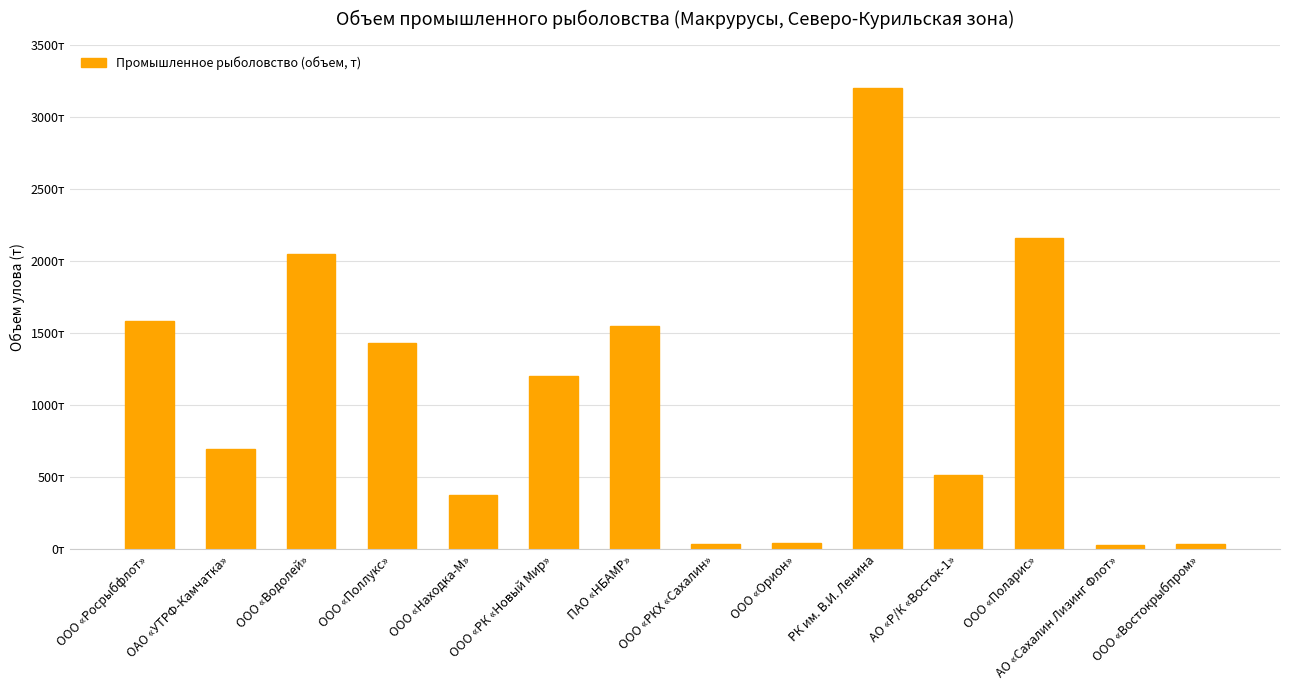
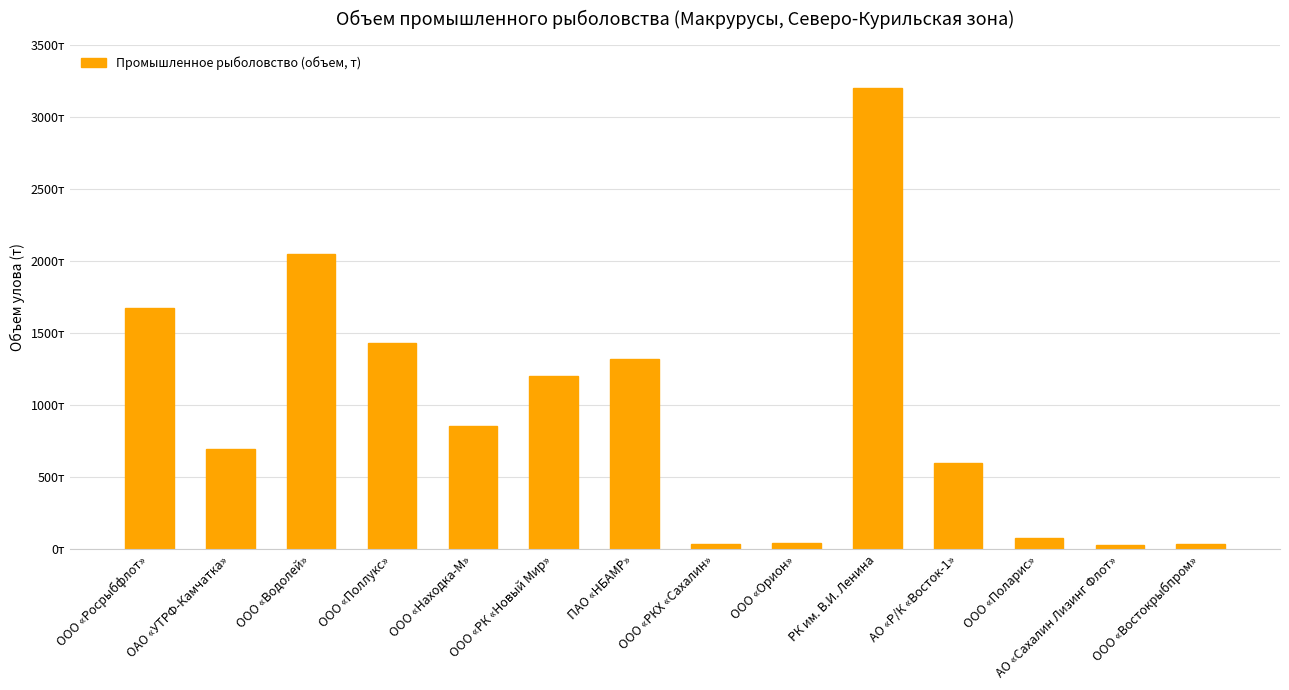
ООО «Росрыбфлот»: 1590т -> 1670т
ООО «Находка-М»: 380т -> 850т
ПАО «НБАМР»: 1550т -> 1320т
АО «Р/К «Восток-1»: 520т -> 600т
ООО «Поларис»: 2160т -> 80т
